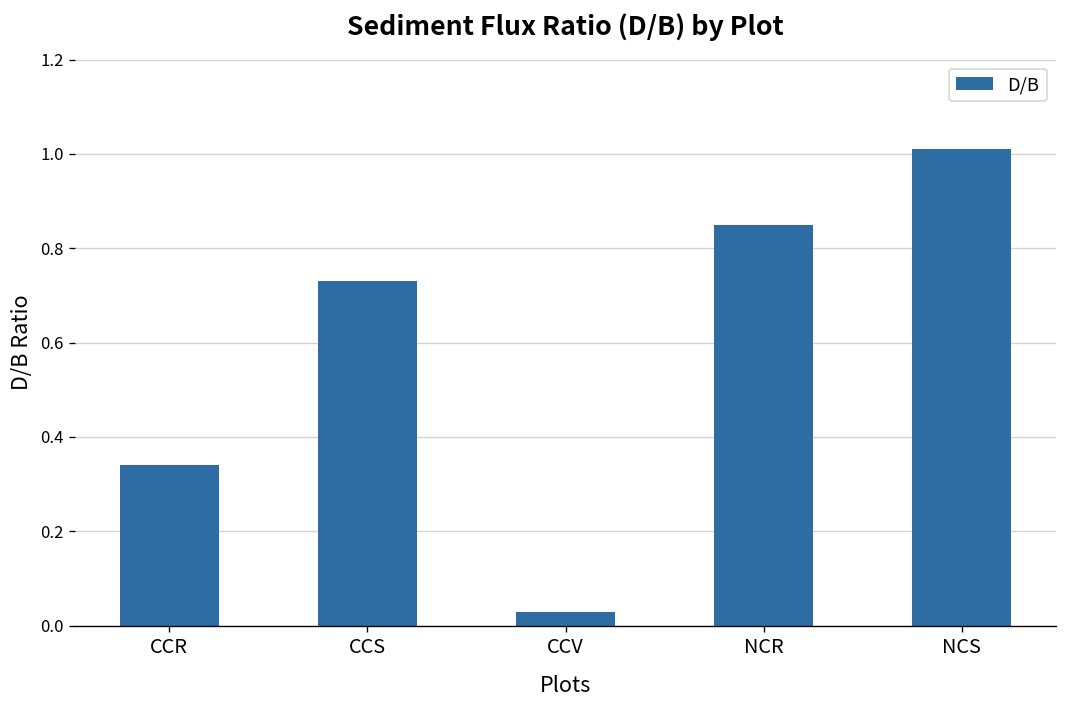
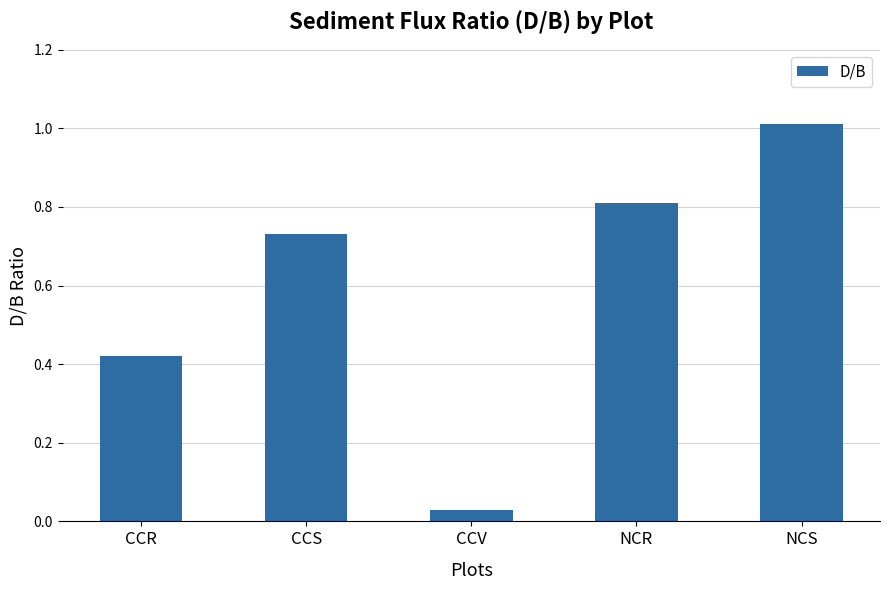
CCR: 0.34 -> 0.42
NCR: 0.85 -> 0.81
